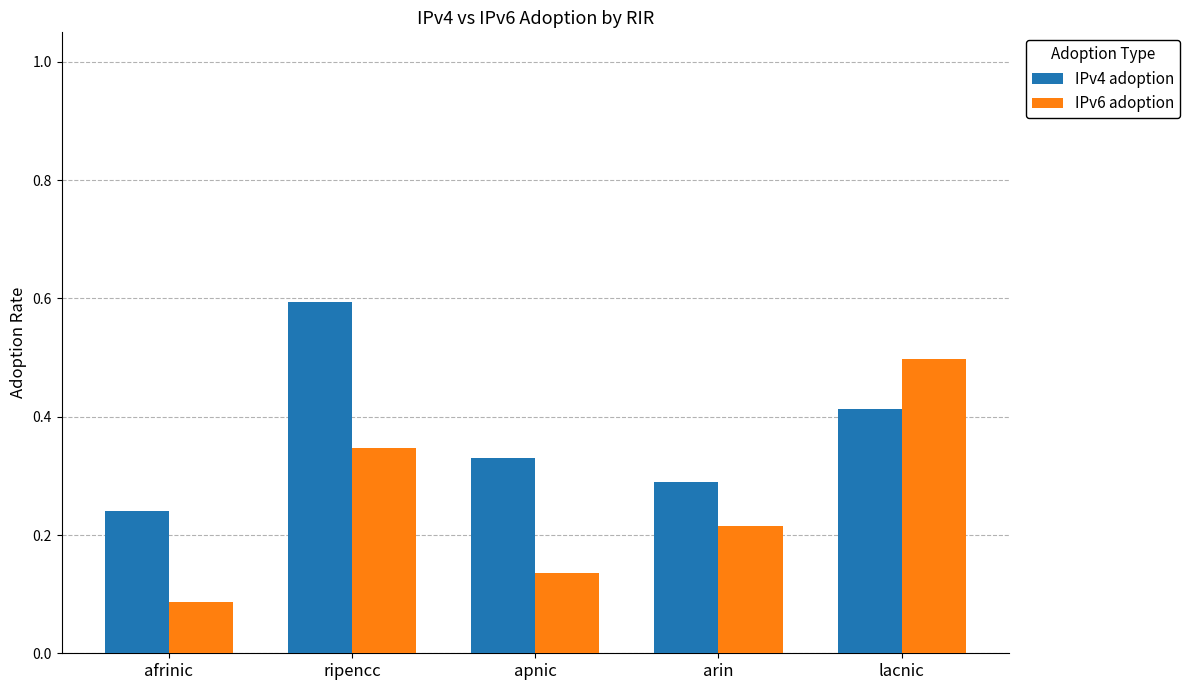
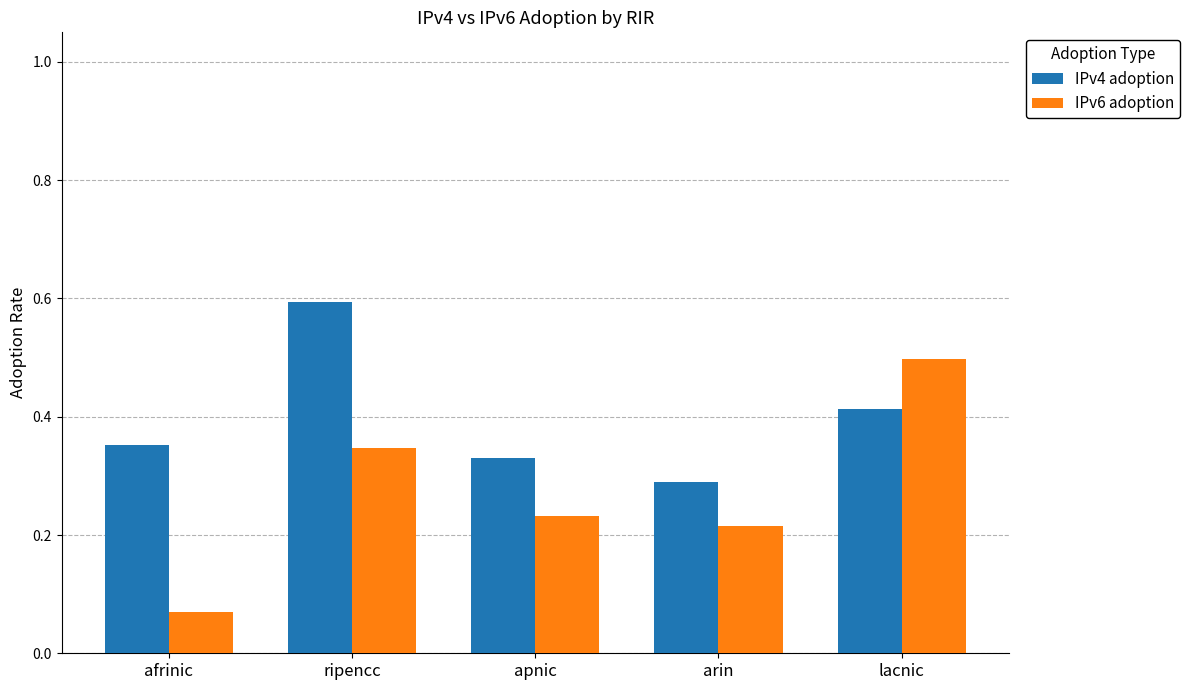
IPv4 adoption, afrinic: 0.24 -> 0.35
IPv6 adoption, afrinic: 0.09 -> 0.07
IPv6 adoption, apnic: 0.14 -> 0.23
